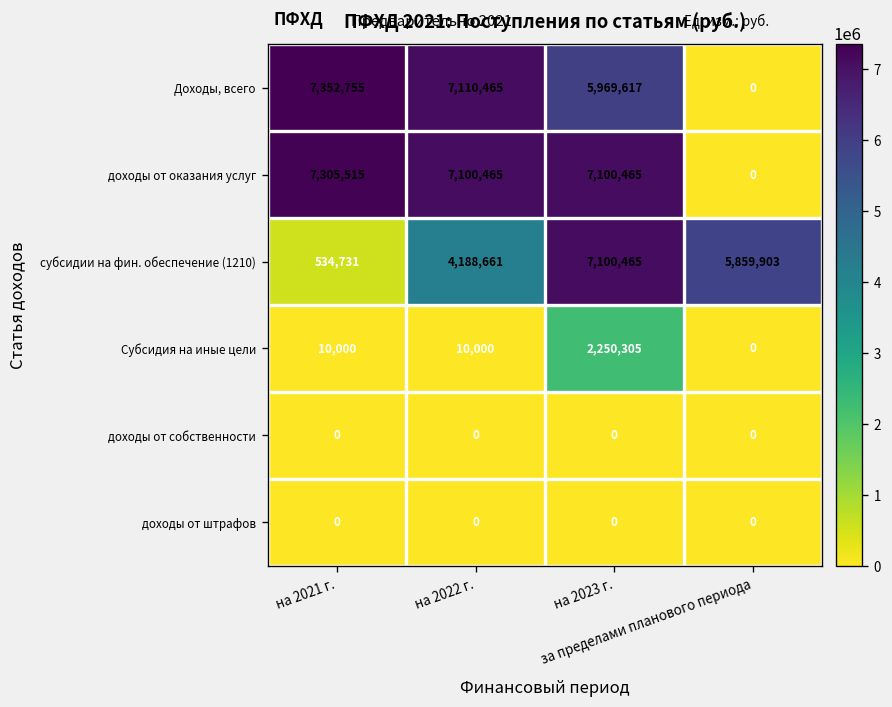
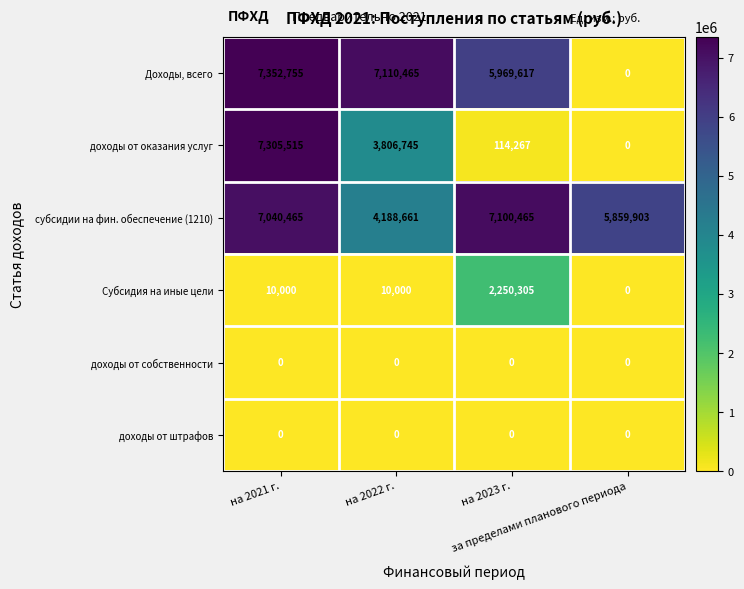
доходы от оказания услуг, на 2022 г.: 7,100,465 -> 3,806,745
доходы от оказания услуг, на 2023 г.: 7,100,465 -> 114,267
субсидии на фин. обеспечение (1210), на 2021 г.: 534,731 -> 7,040,465
